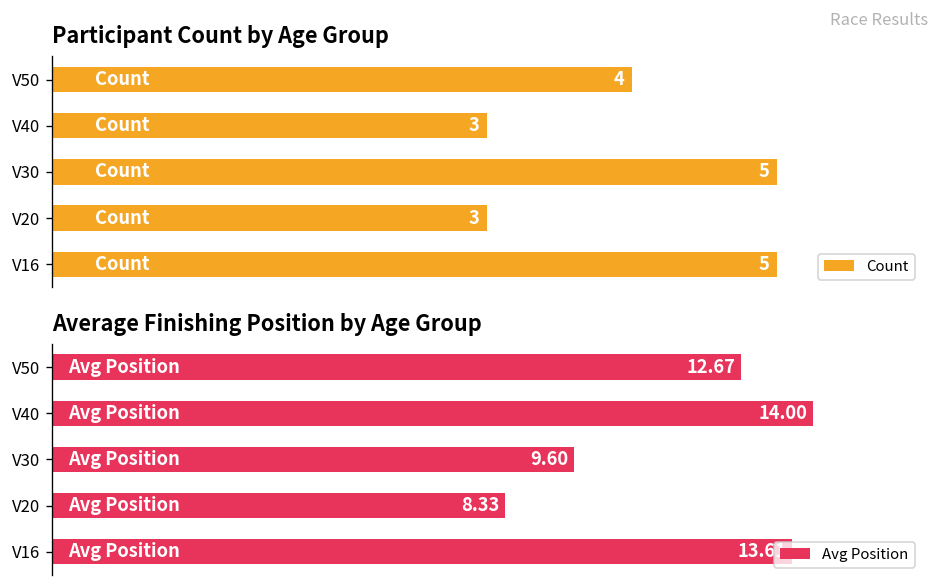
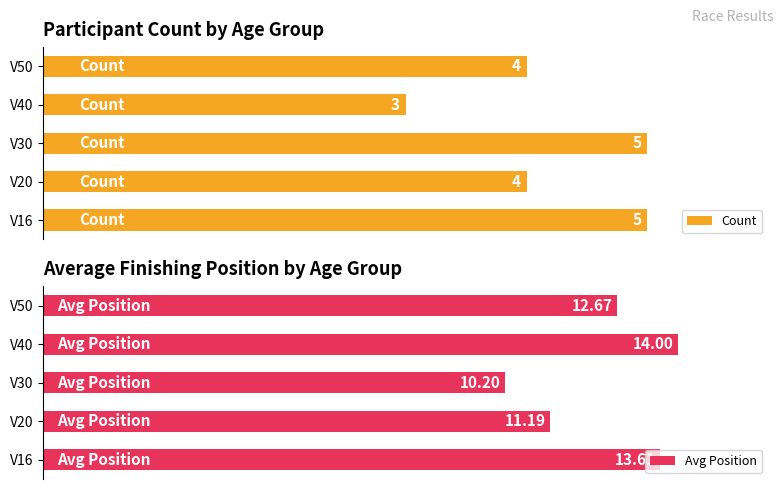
Participant Count by Age Group, V20: 3 -> 4
Average Finishing Position by Age Group, V30: 9.60 -> 10.20
Average Finishing Position by Age Group, V20: 8.33 -> 11.19
